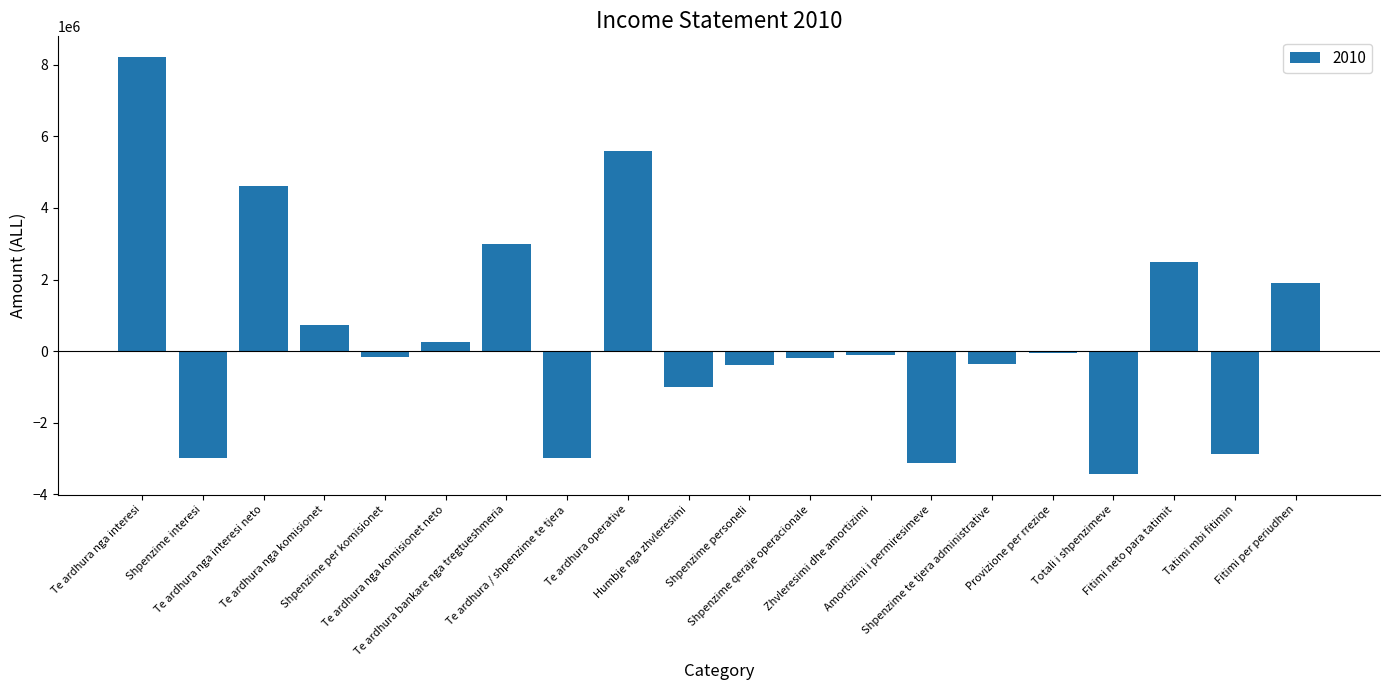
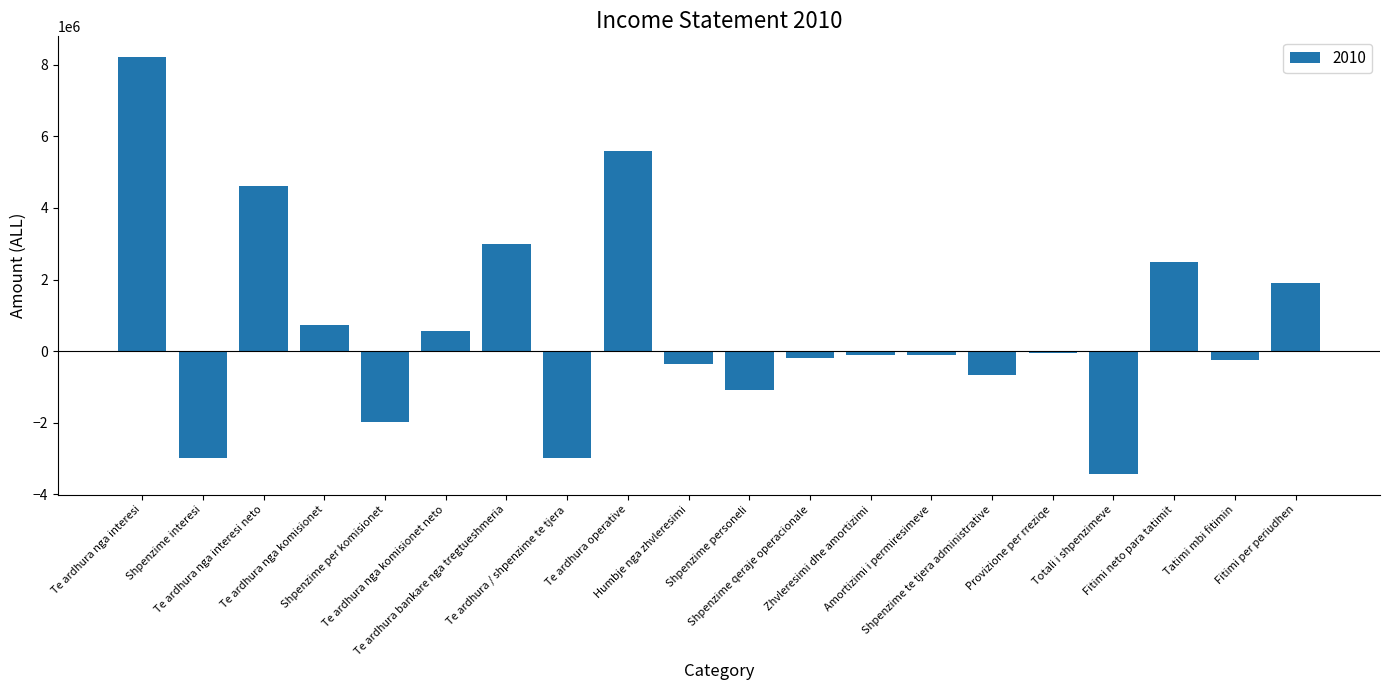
Shpenzime per komisionet: -200000 -> -2000000
Te ardhura nga komisionet neto: 300000 -> 600000
Humbje nga zhvleresimi: -1000000 -> -400000
Shpenzime personeli: -400000 -> -1100000
Amortizimi i permiresimeve: -3100000 -> -100000
Shpenzime te tjera administrative: -400000 -> -700000
Tatimi mbi fitimin: -2900000 -> -300000
